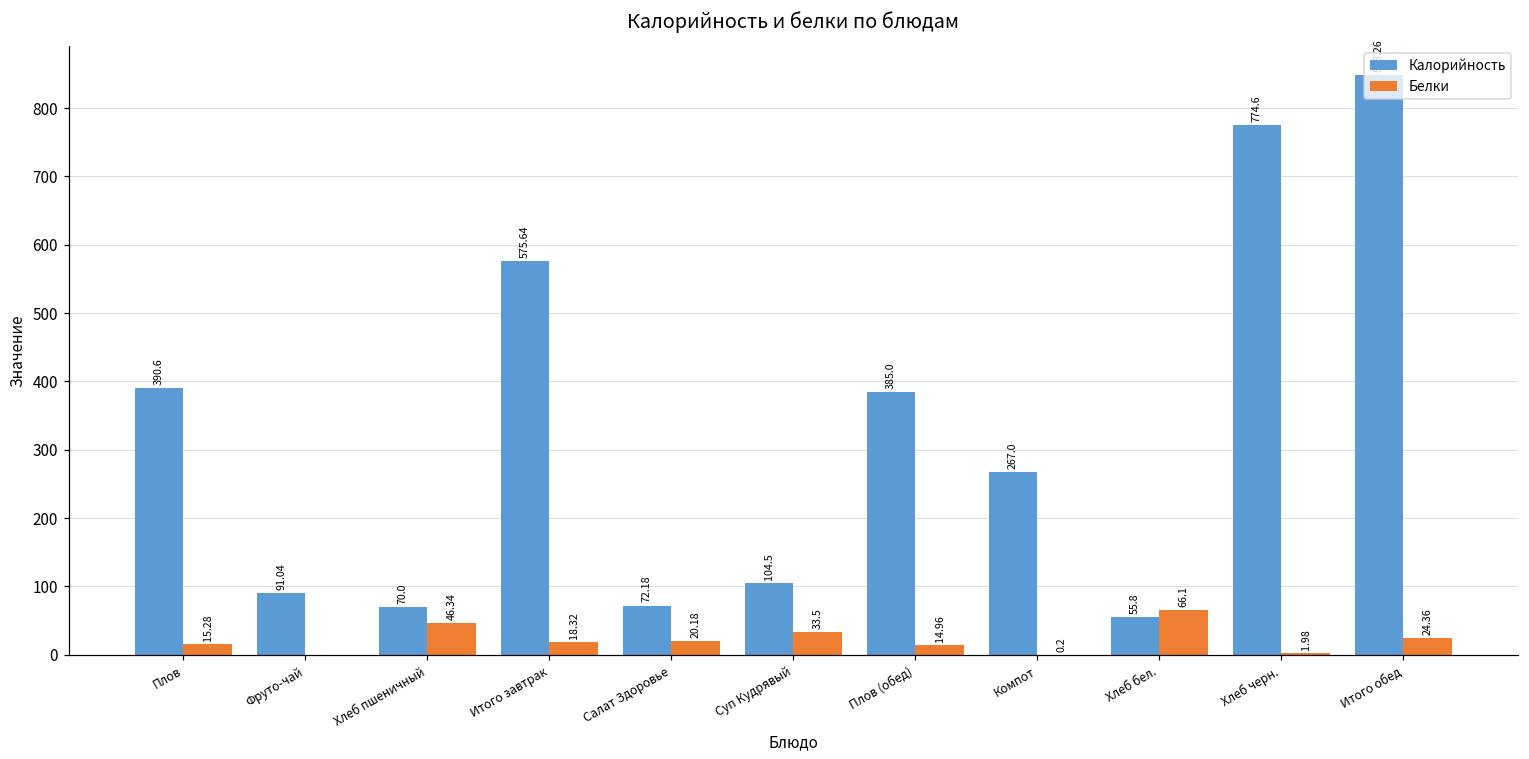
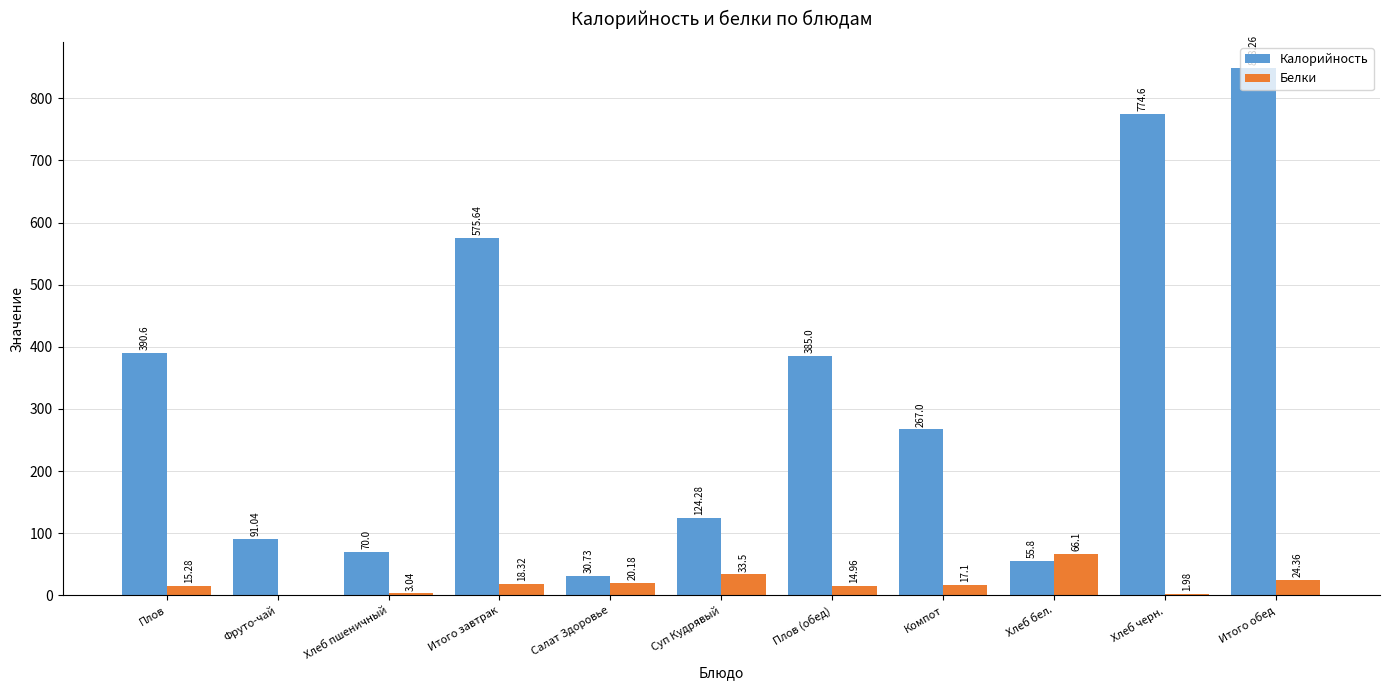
Белки, Хлеб пшеничный: 46.34 -> 3.04
Калорийность, Салат Здоровье: 72.18 -> 30.73
Калорийность, Суп Кудрявый: 104.5 -> 124.28
Белки, Компот: 0.2 -> 17.1
